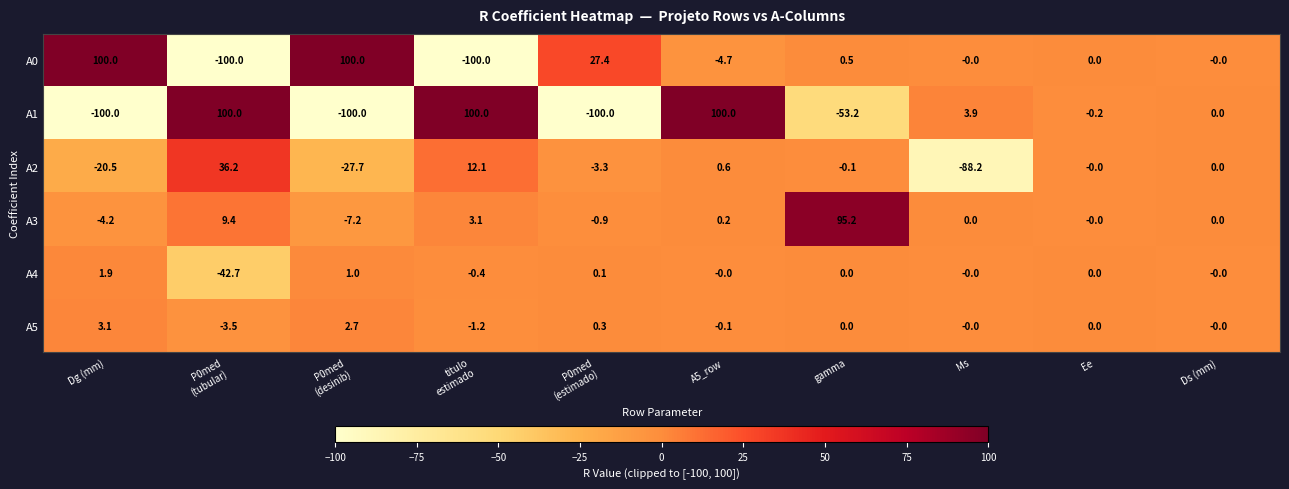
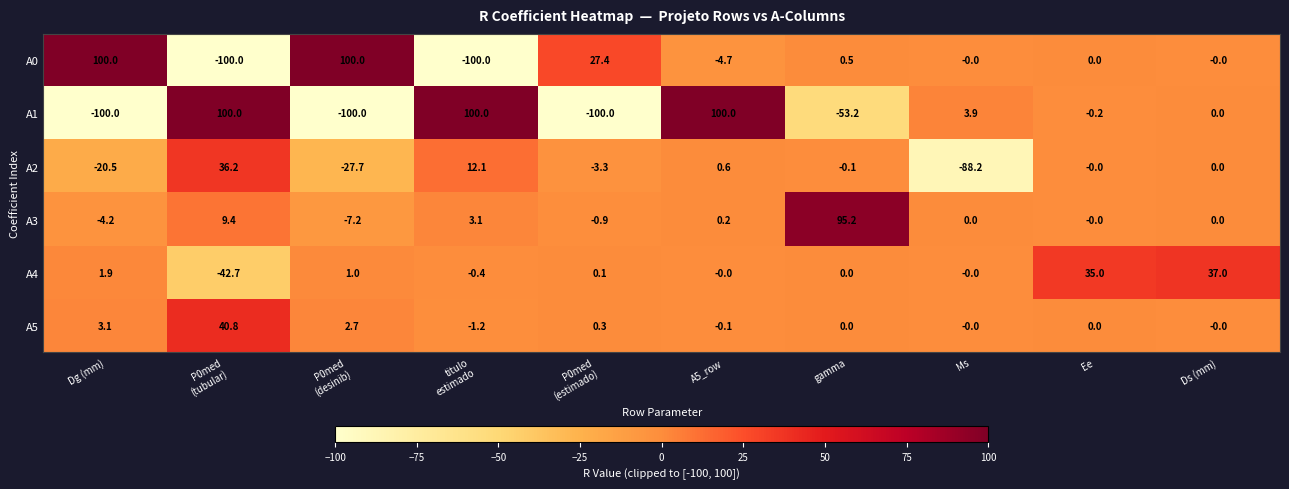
A4, Ee: 0.0 -> 35.0
A4, Ds (mm): -0.0 -> 37.0
A5, P0med (tubular): -3.5 -> 40.8
